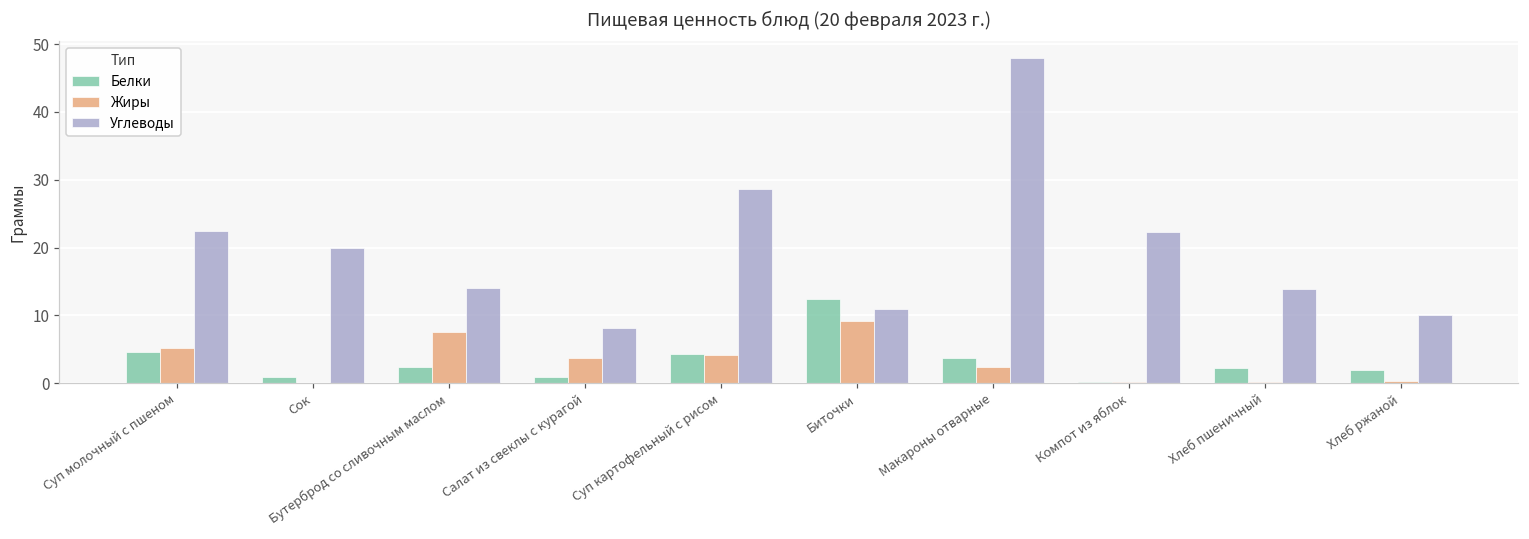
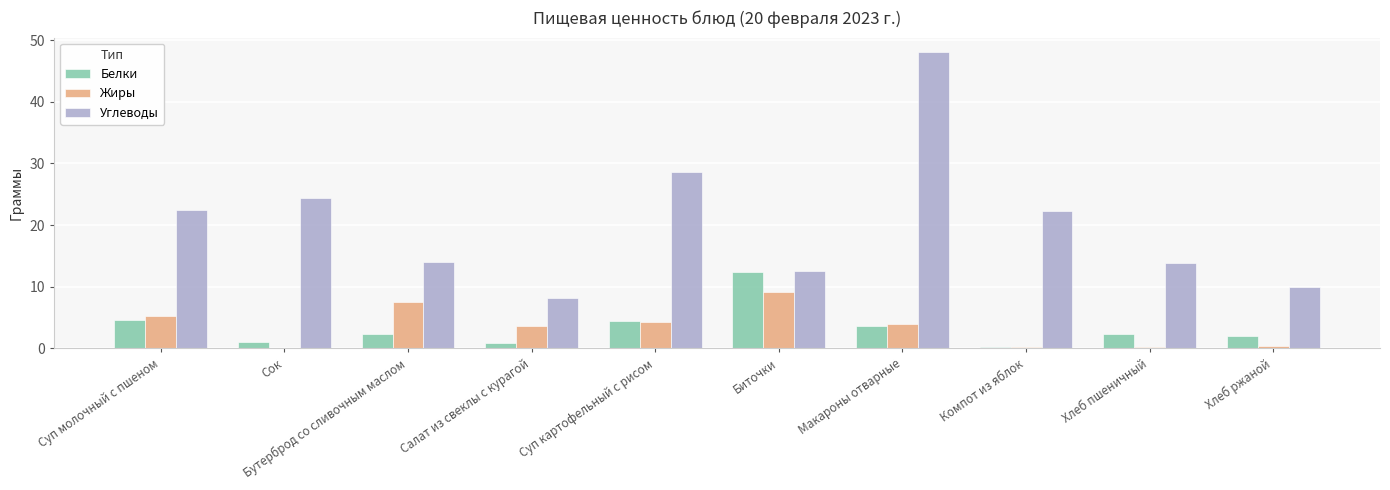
Углеводы, Сок: 20 -> 24
Углеводы, Биточки: 11 -> 13
Жиры, Макароны отварные: 2 -> 4
